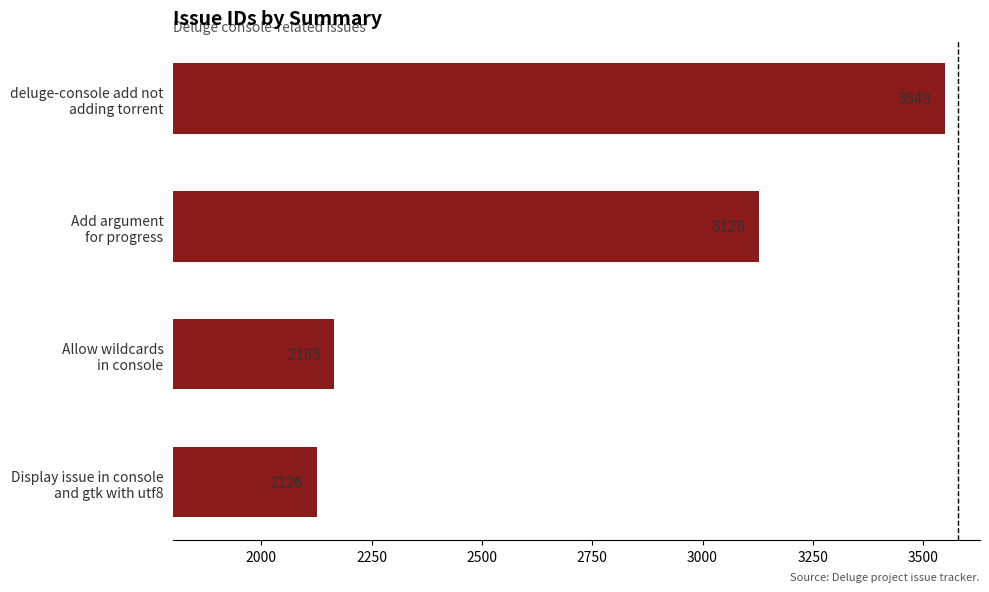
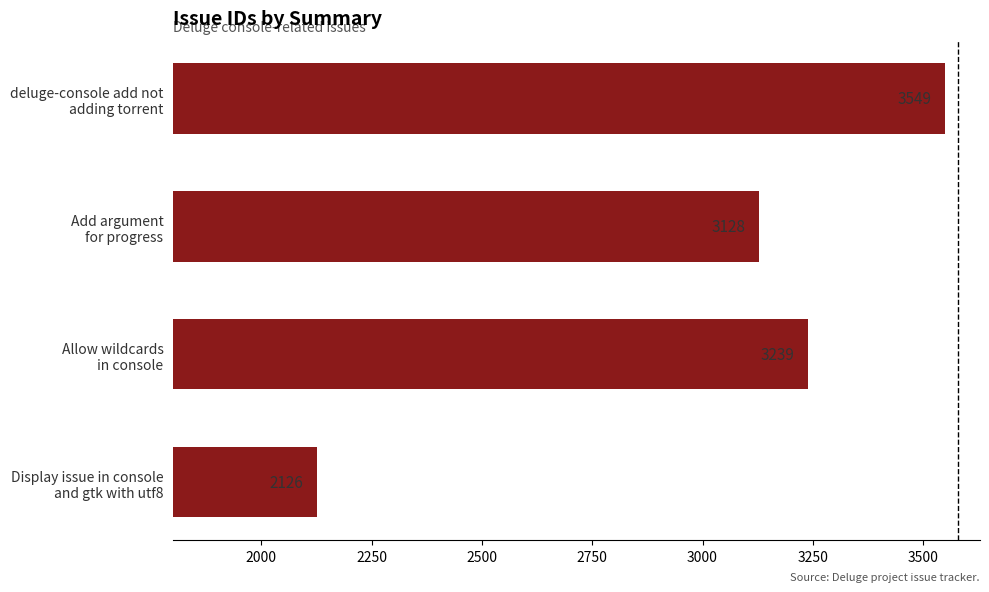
Allow wildcards in console: 2165 -> 3239
